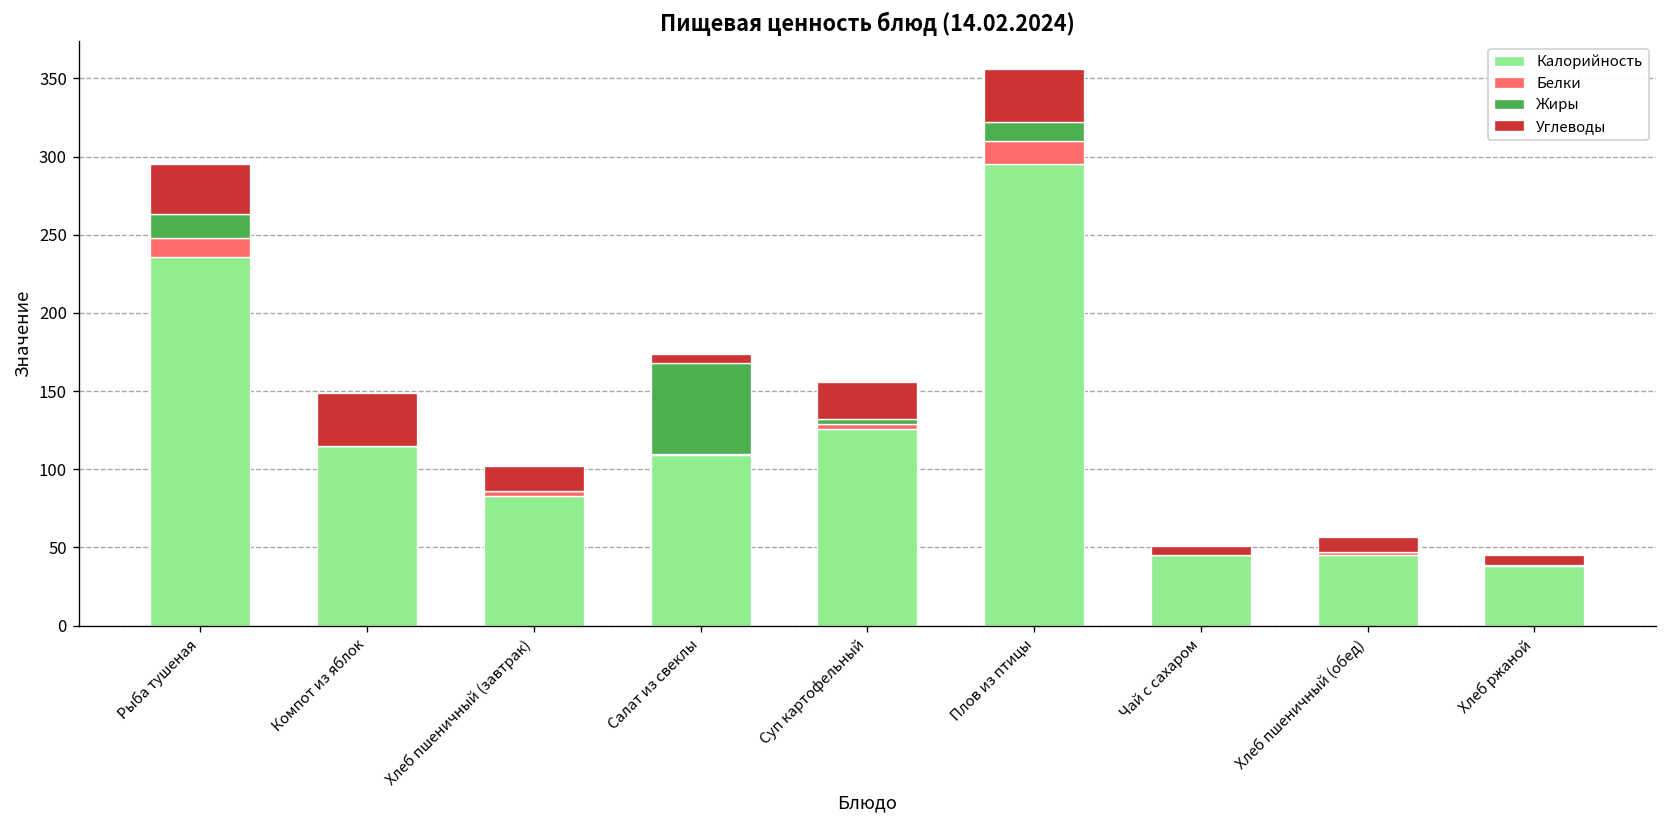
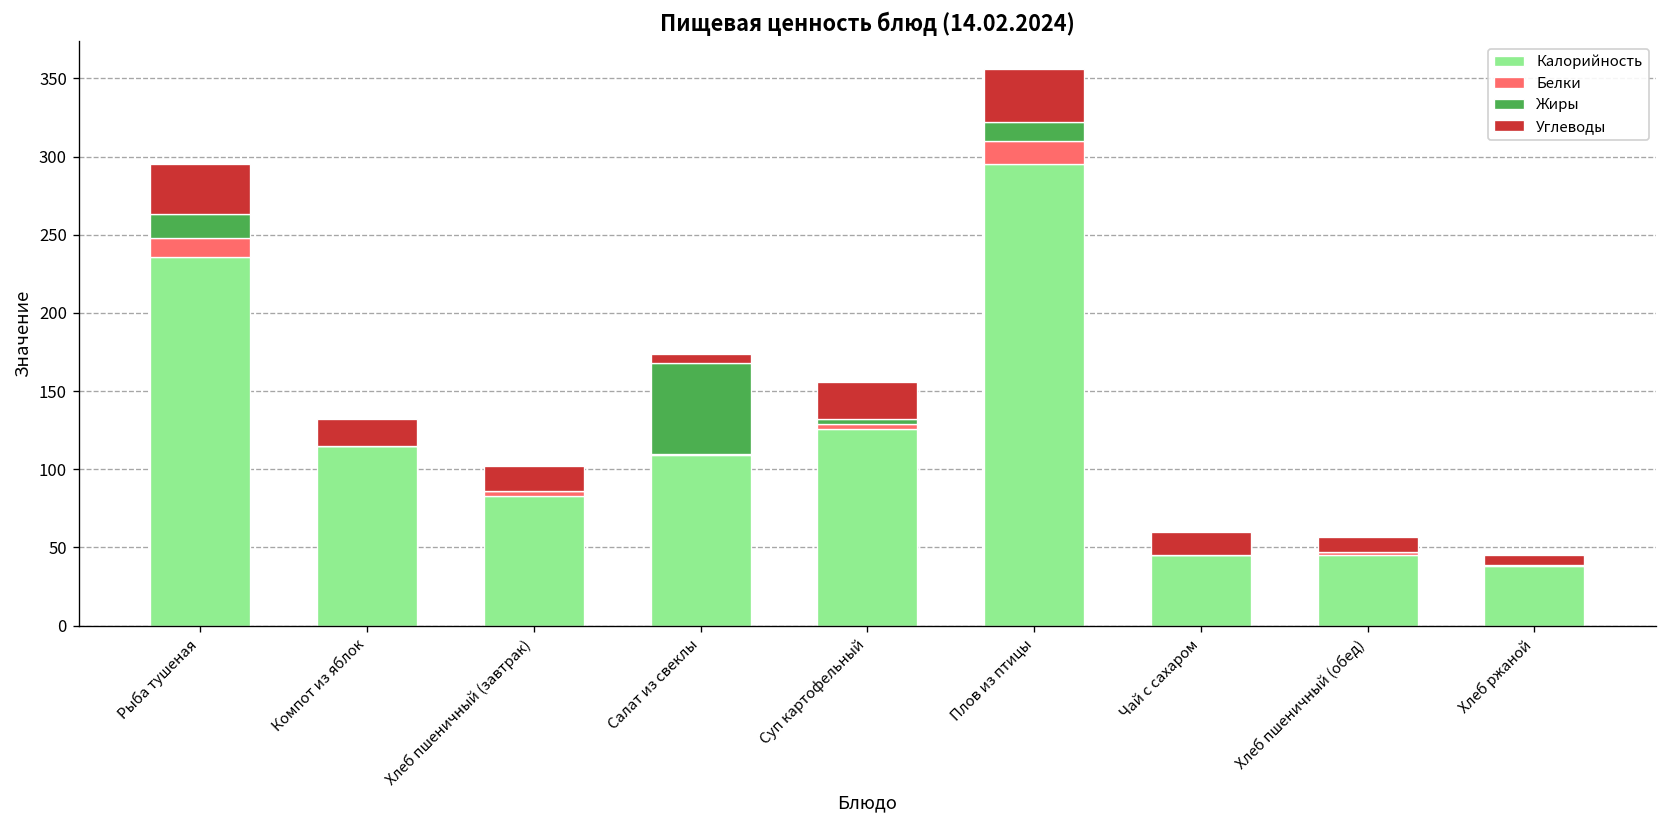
Углеводы, Компот из яблок: 34 -> 17
Углеводы, Чай с сахаром: 6 -> 15
